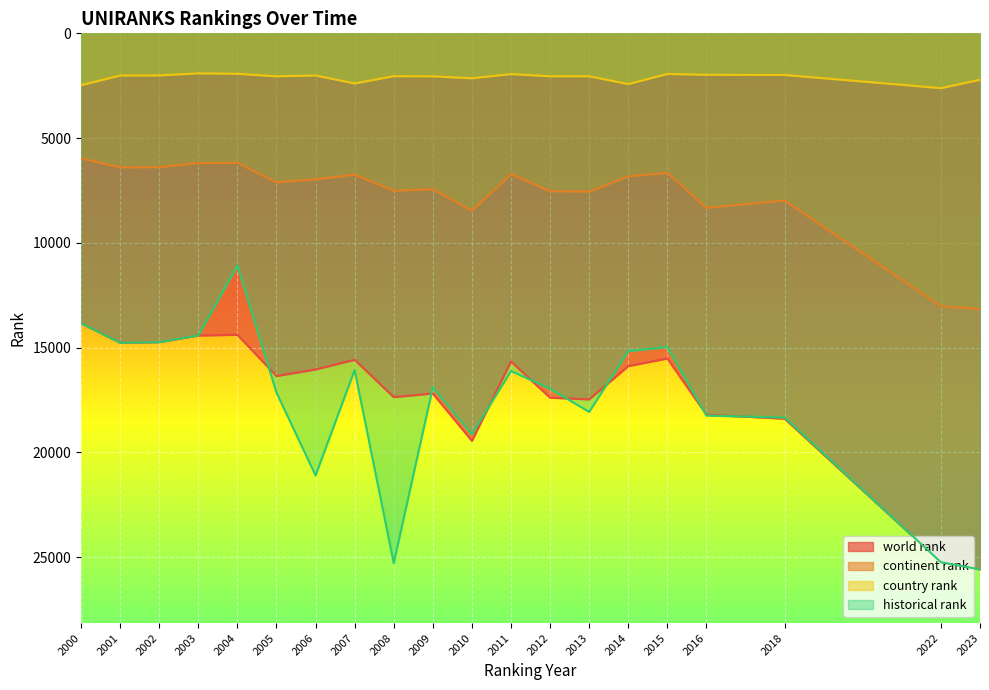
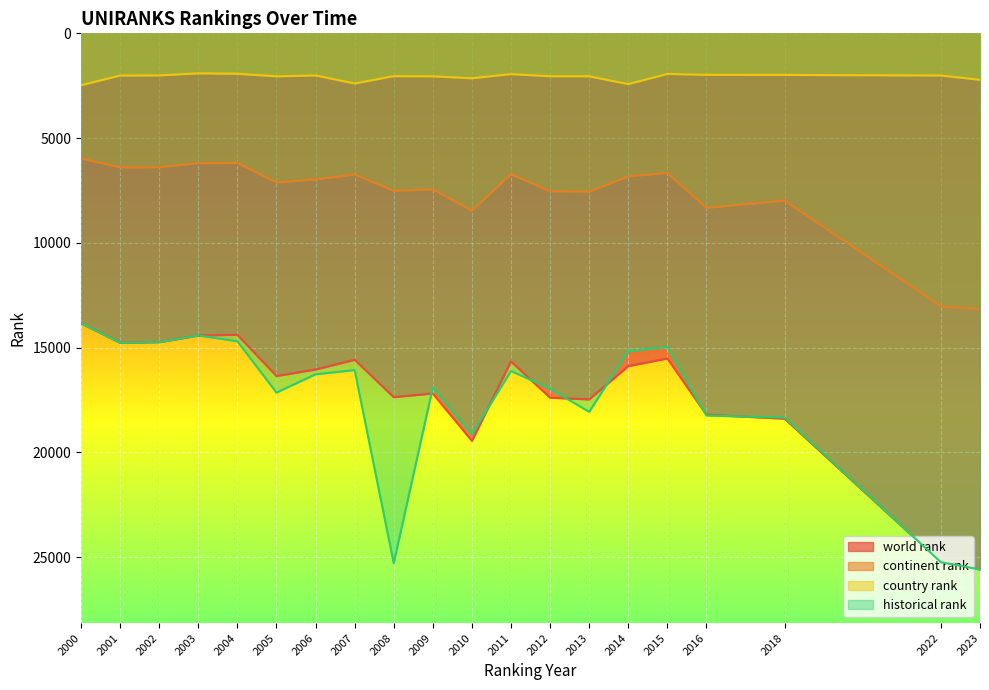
historical rank, 2004: 11100 -> 14700
historical rank, 2006: 21100 -> 16300
country rank, 2022: 2600 -> 2000
